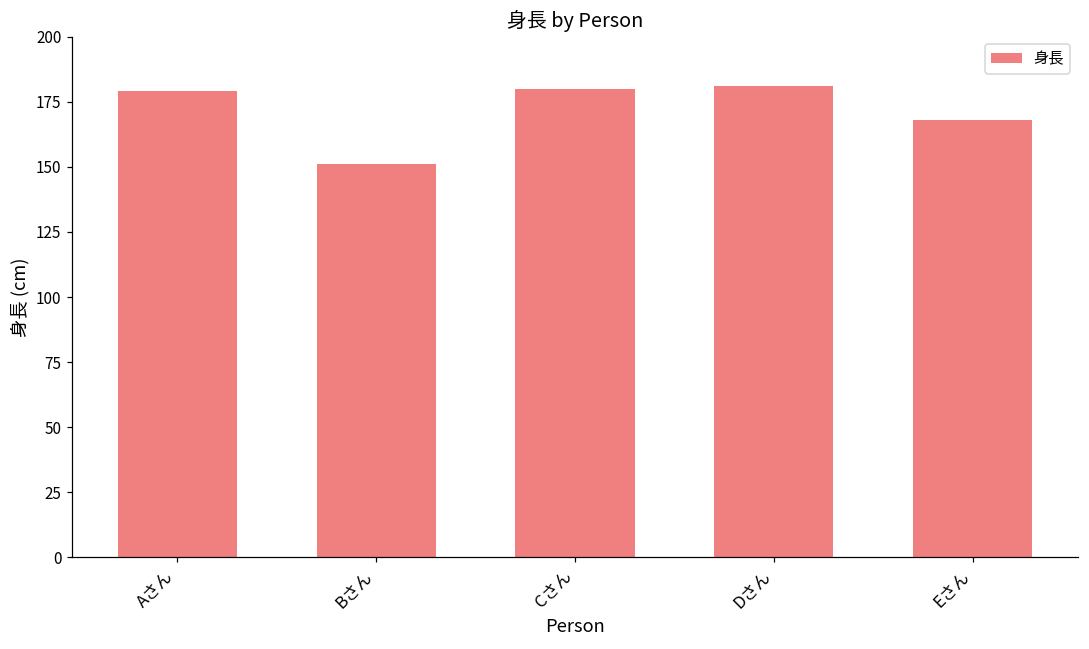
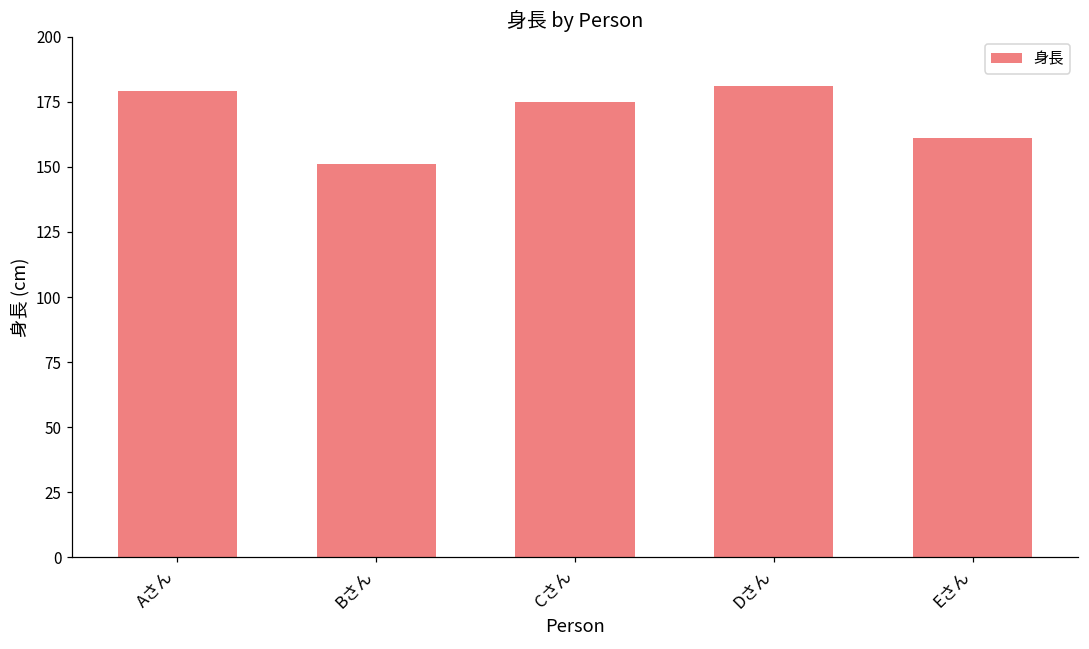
Cさん: 180 -> 175
Eさん: 168 -> 161
